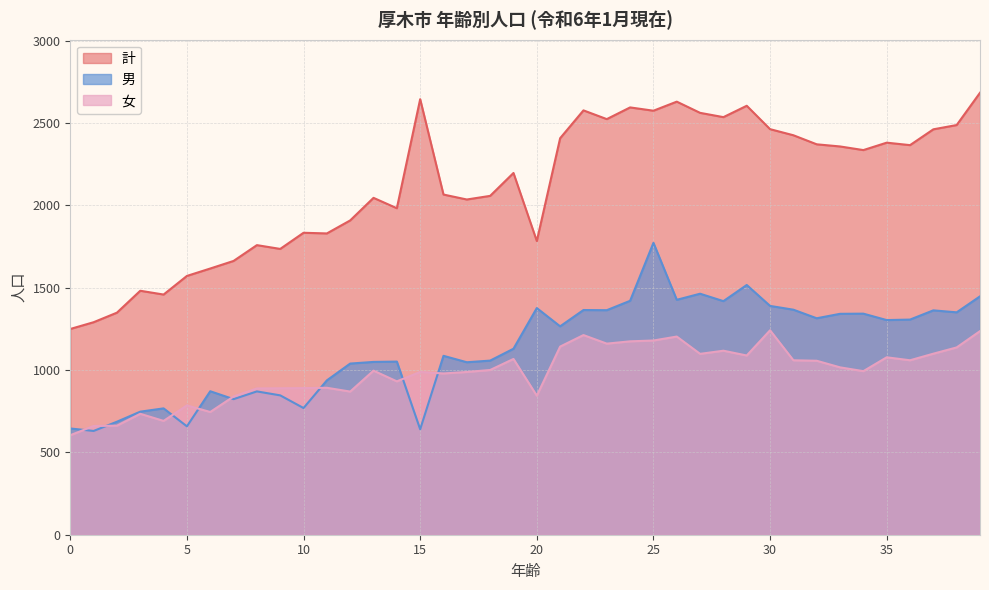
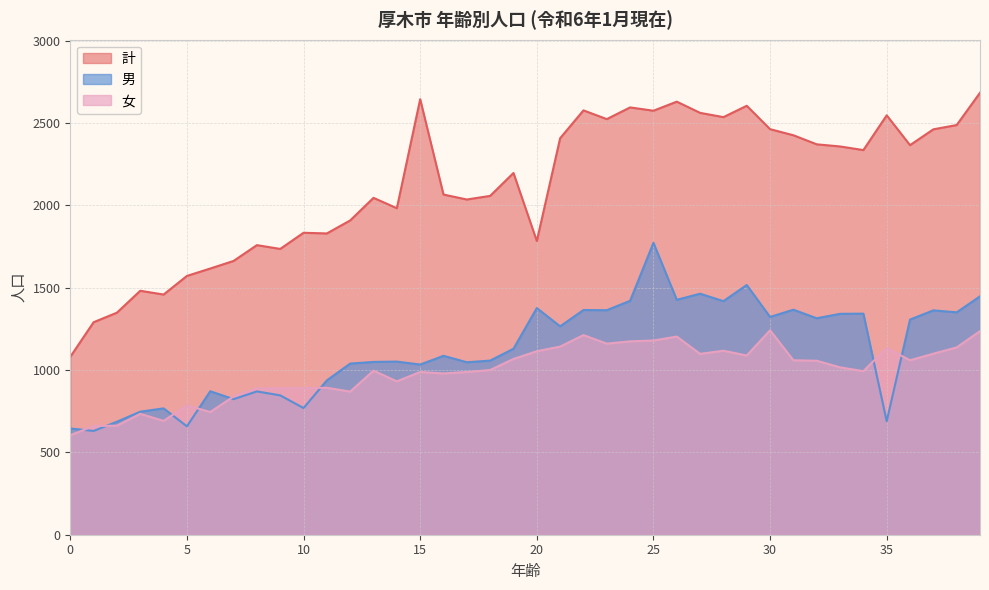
計, 0: 1250 -> 1080
男, 15: 640 -> 1030
女, 20: 840 -> 1110
男, 30: 1390 -> 1320
計, 35: 2380 -> 2550
男, 35: 1300 -> 690
女, 35: 1080 -> 1130
